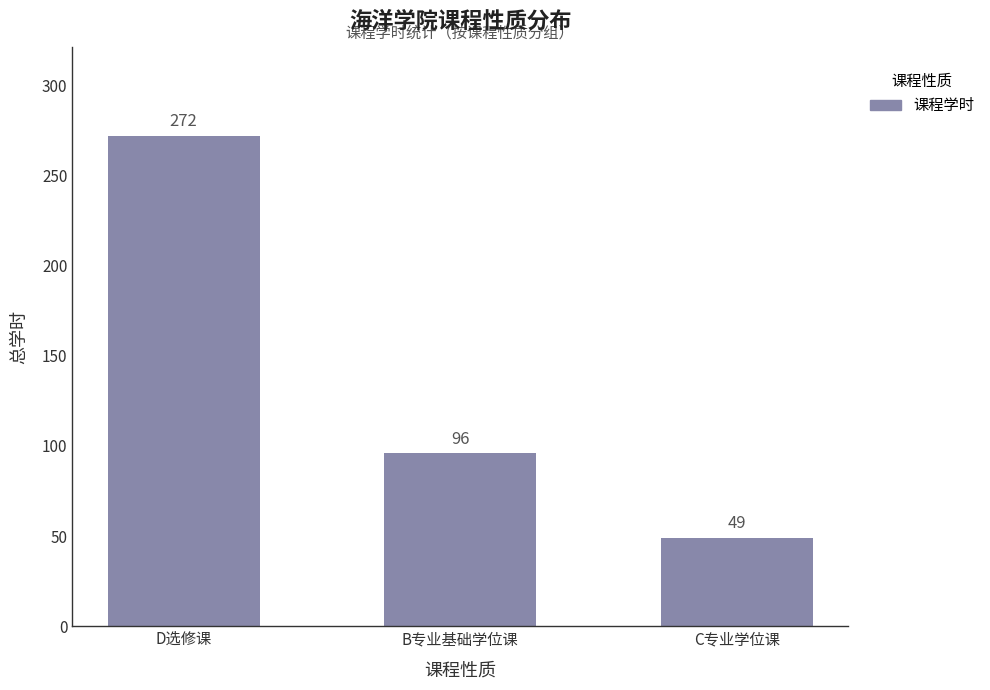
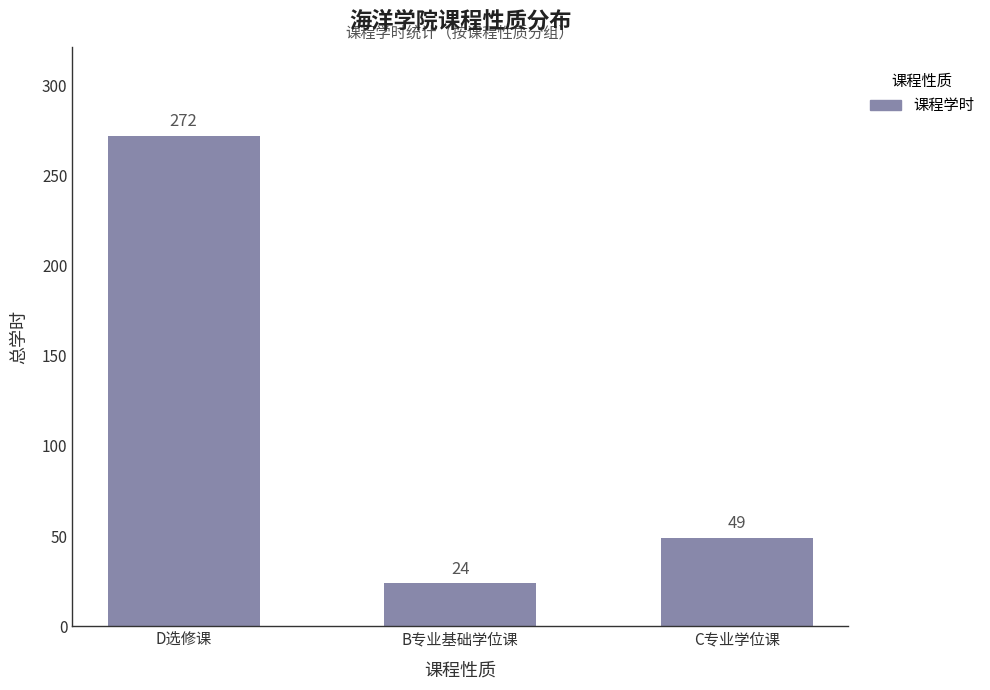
B专业基础学位课: 96 -> 24
